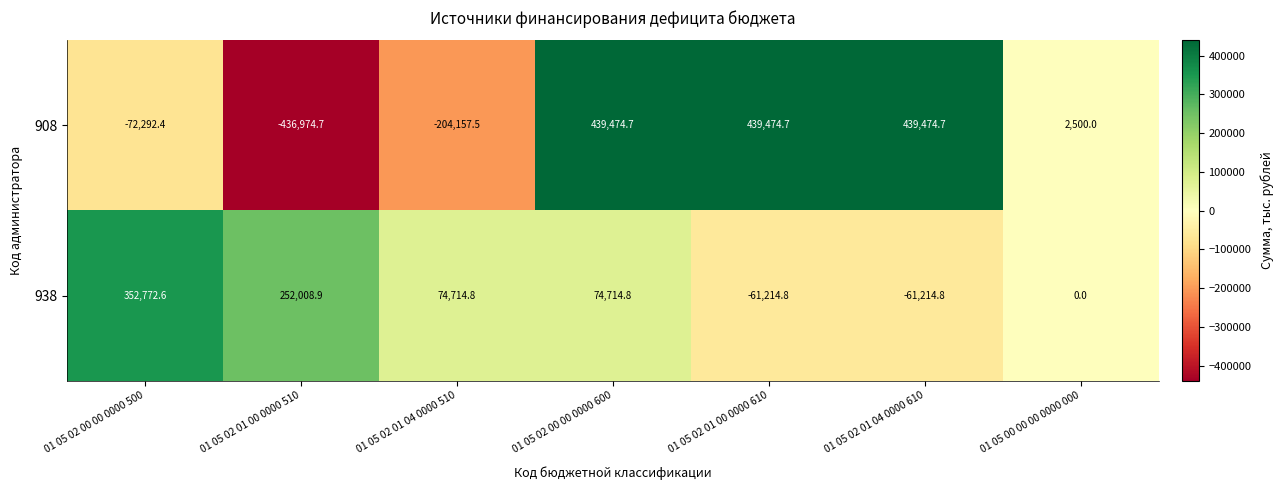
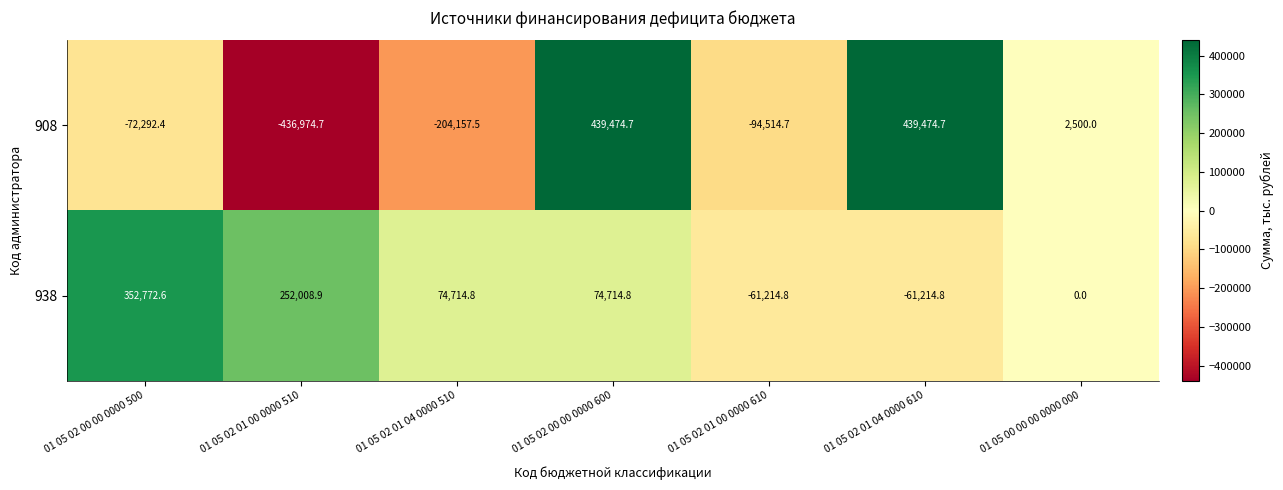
908, 01 05 02 01 00 0000 610: 439,474.7 -> -94,514.7
